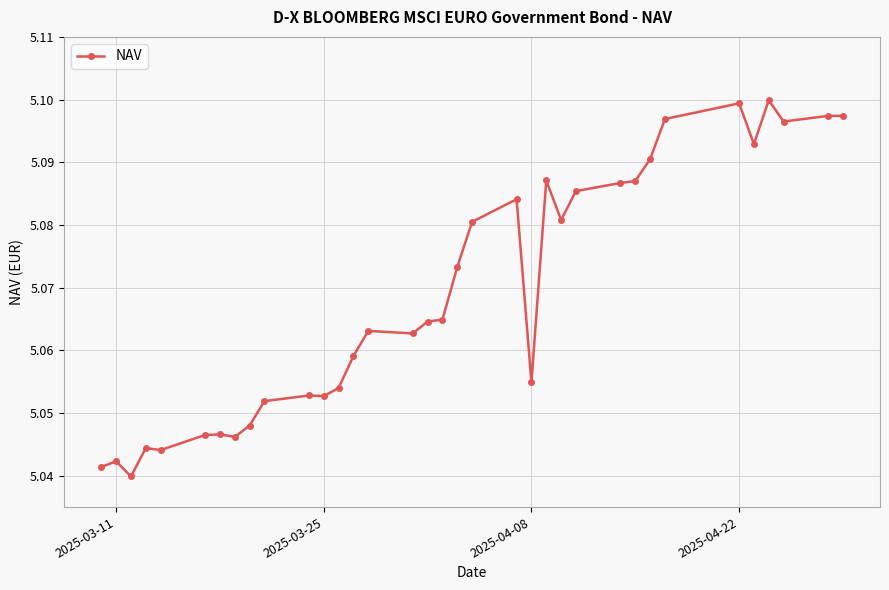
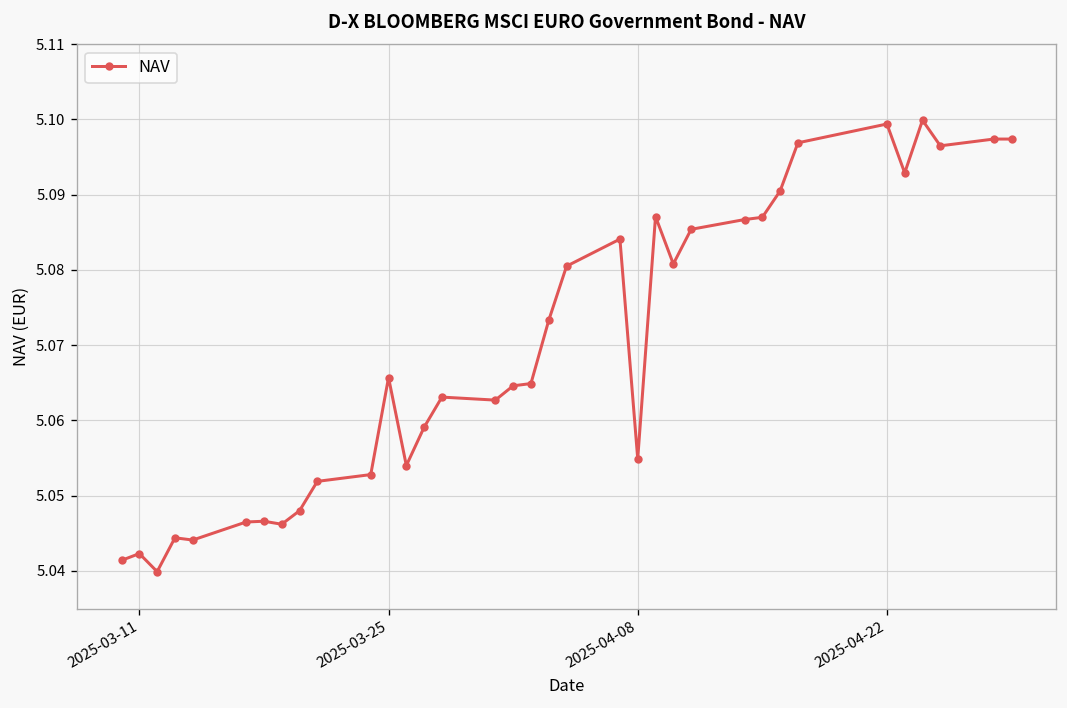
2025-03-25: 5.053 -> 5.066
